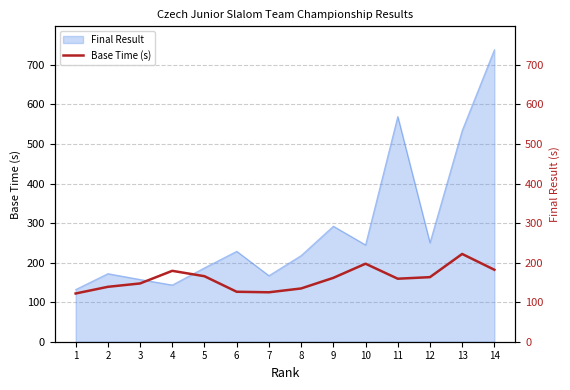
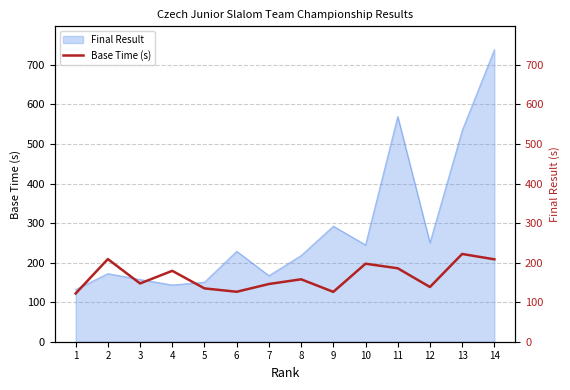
Final Result, 5: 190 -> 150
Base Time (s), 2: 140 -> 210
Base Time (s), 5: 170 -> 130
Base Time (s), 7: 120 -> 150
Base Time (s), 8: 130 -> 160
Base Time (s), 9: 160 -> 130
Base Time (s), 11: 160 -> 190
Base Time (s), 12: 160 -> 140
Base Time (s), 14: 180 -> 210
